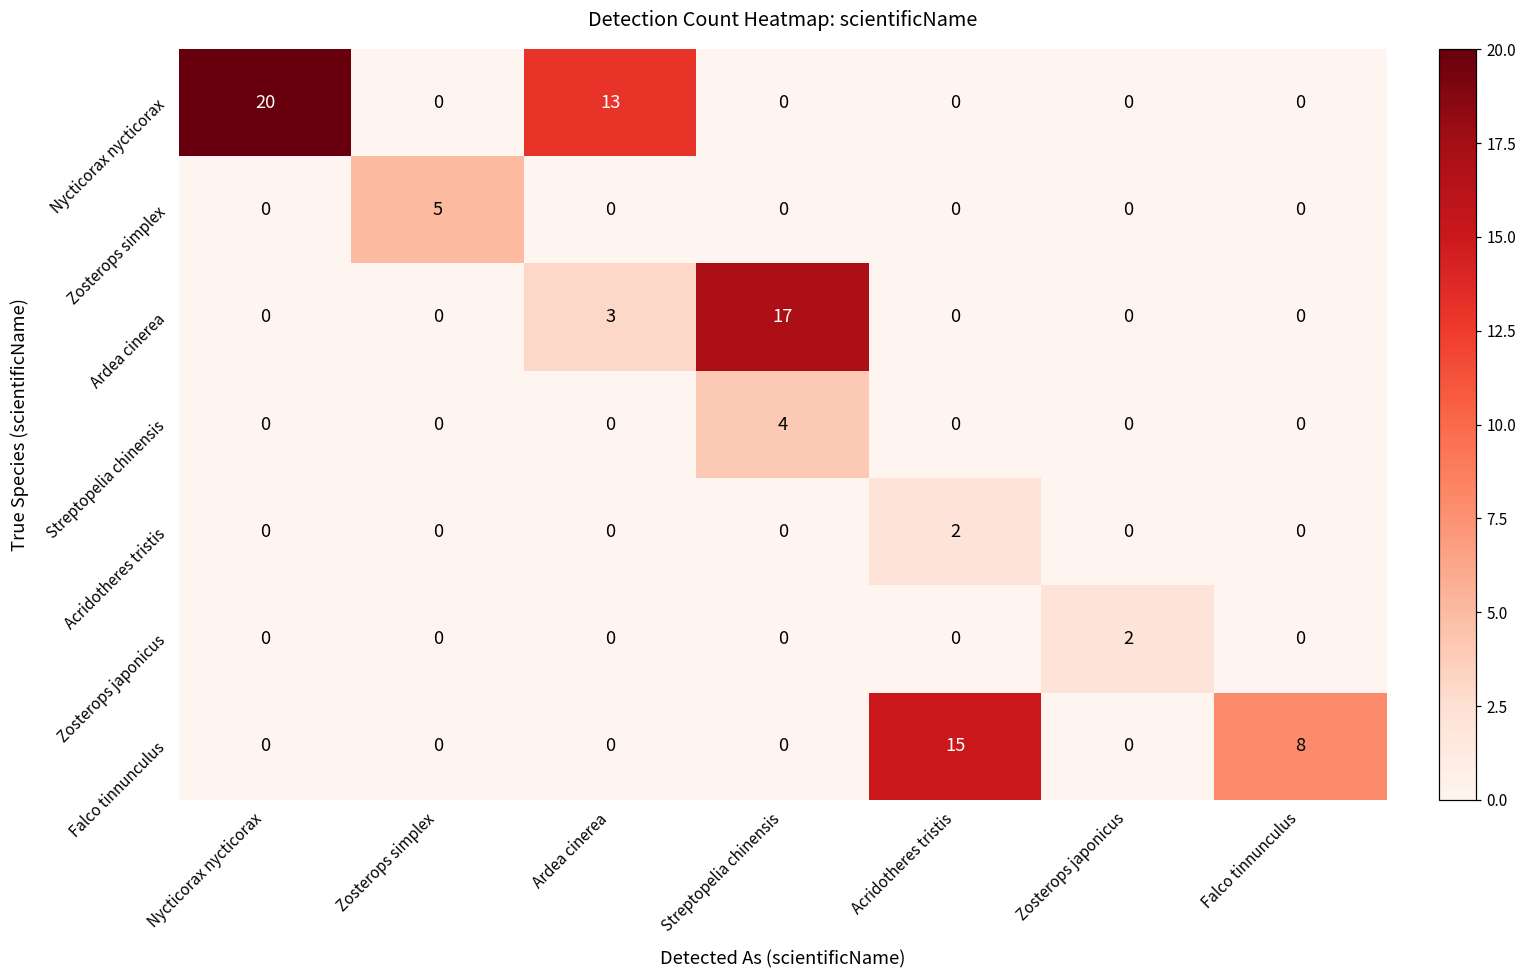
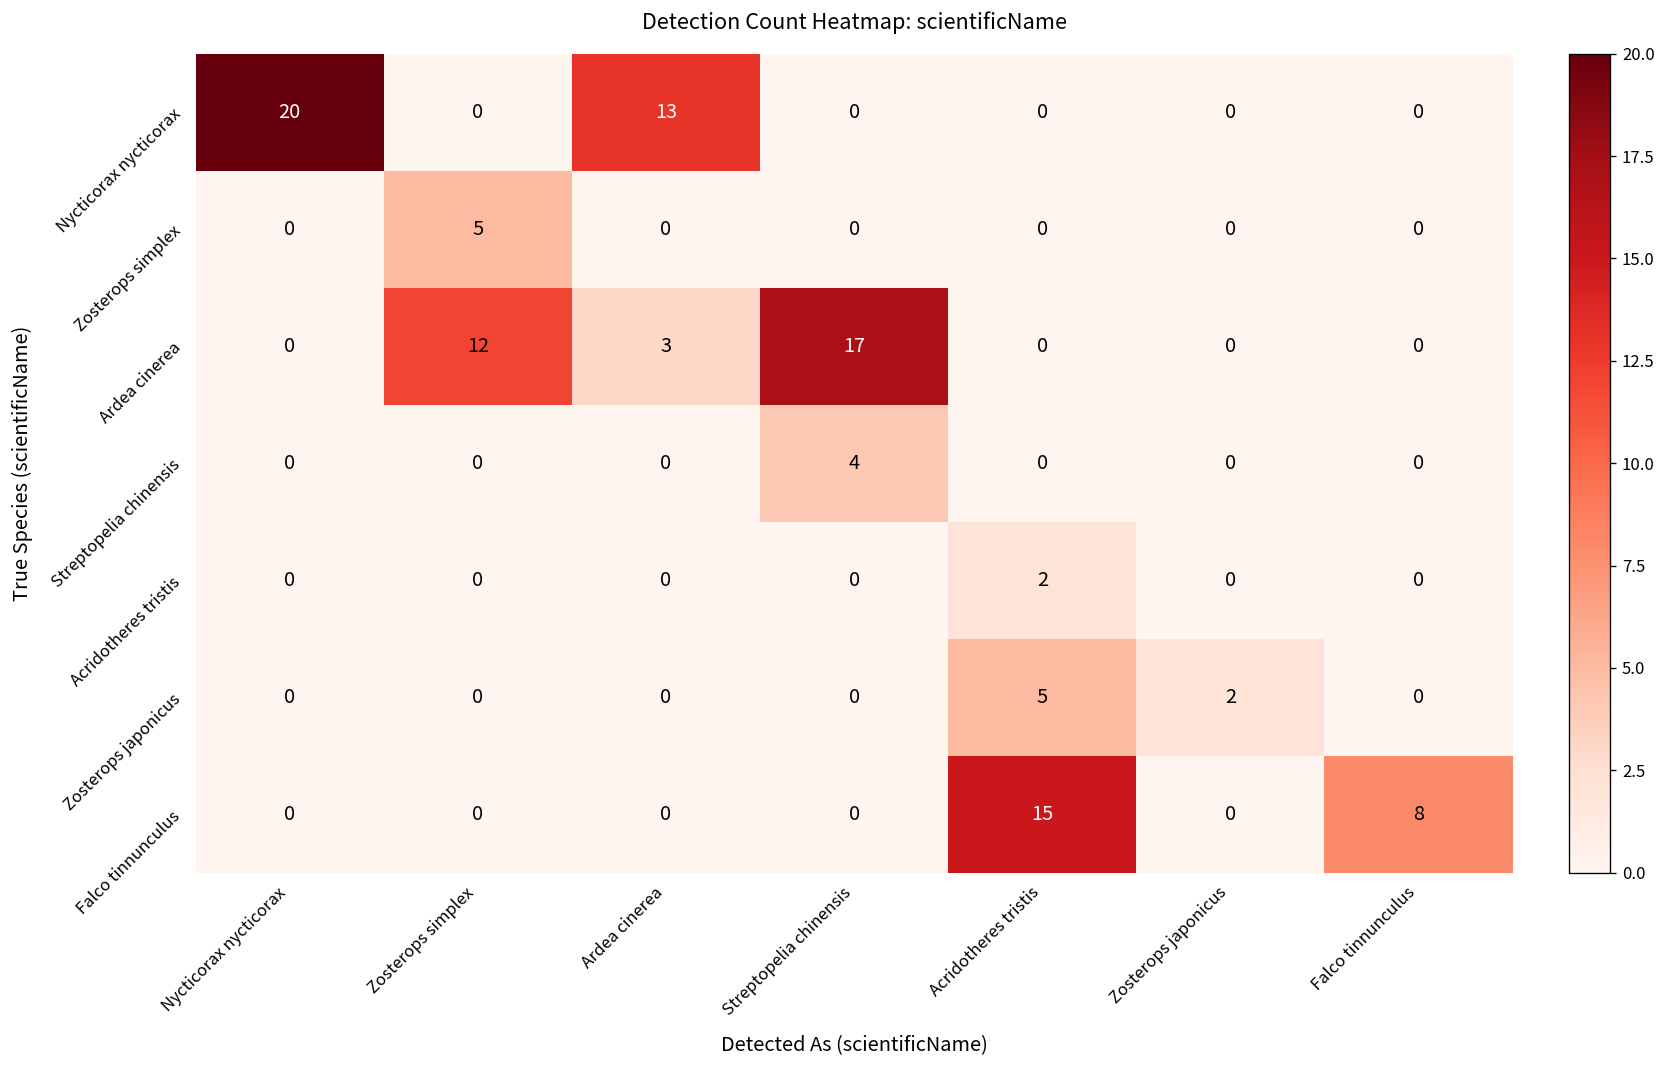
Ardea cinerea, Zosterops simplex: 0 -> 12
Zosterops japonicus, Acridotheres tristis: 0 -> 5
